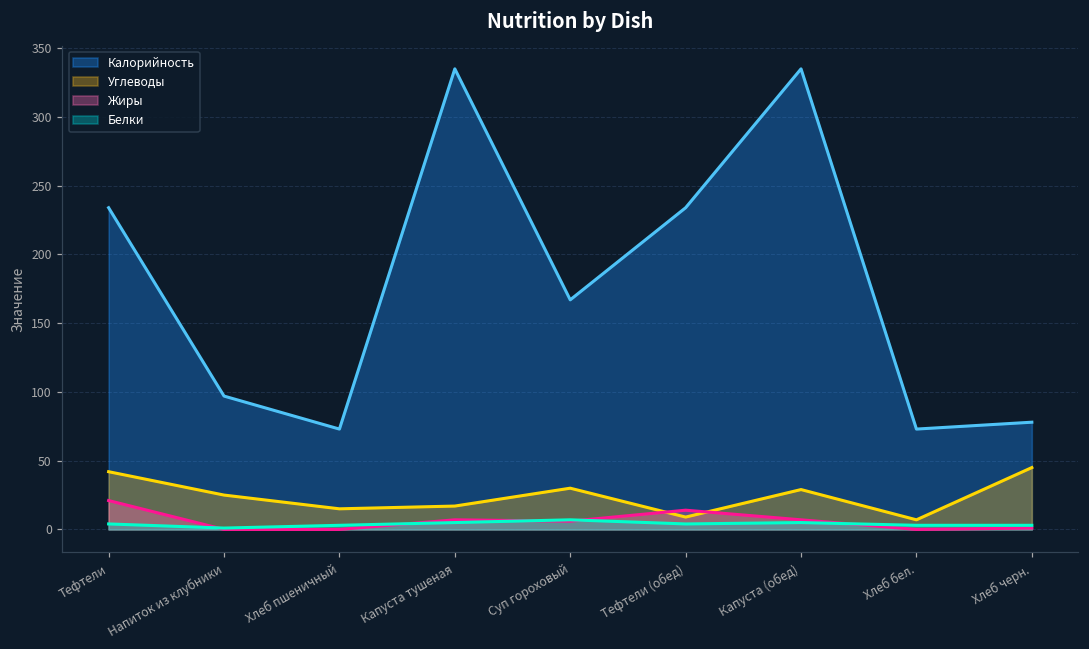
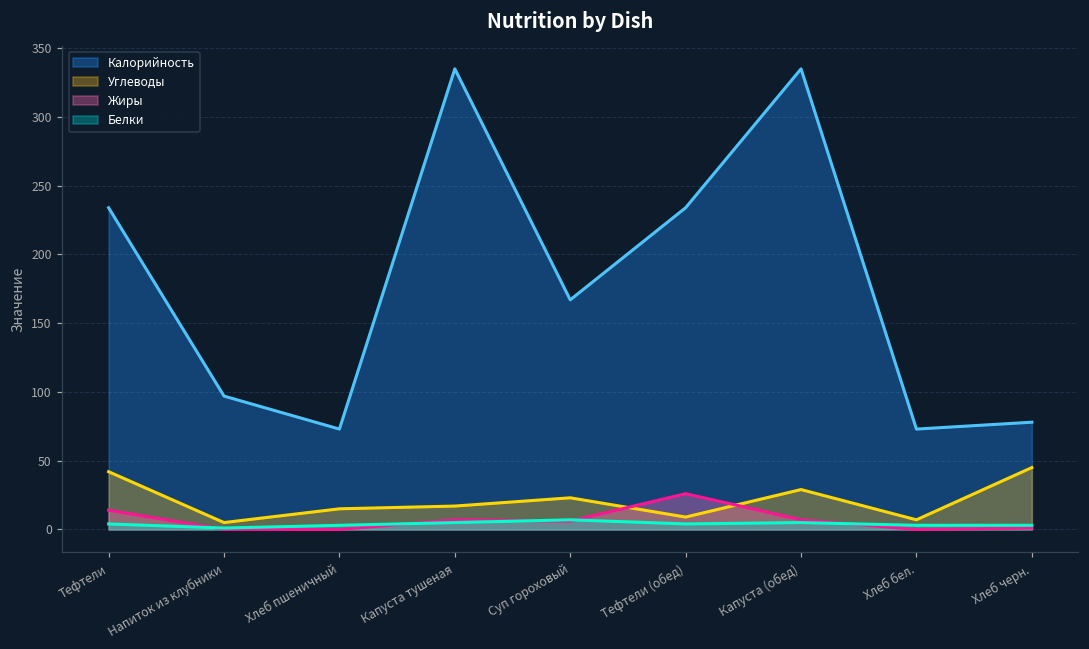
Жиры, Тефтели: 21 -> 14
Углеводы, Напиток из клубники: 25 -> 5
Углеводы, Суп гороховый: 30 -> 23
Жиры, Тефтели (обед): 14 -> 26
